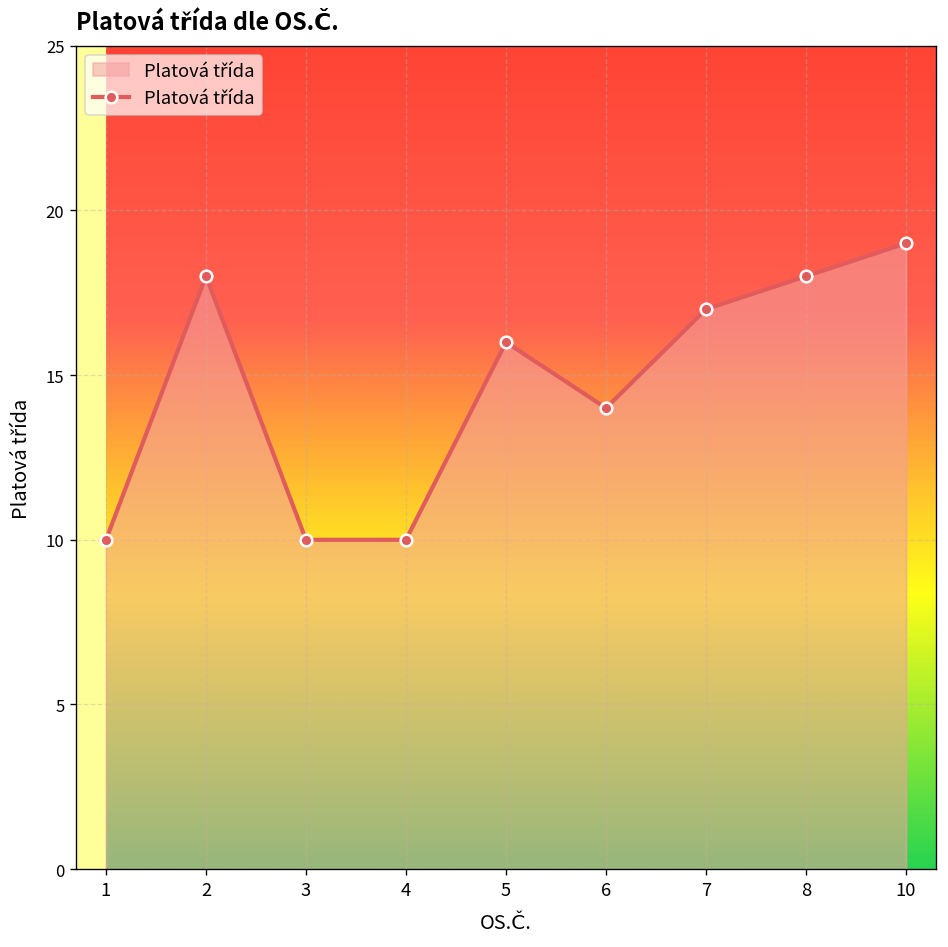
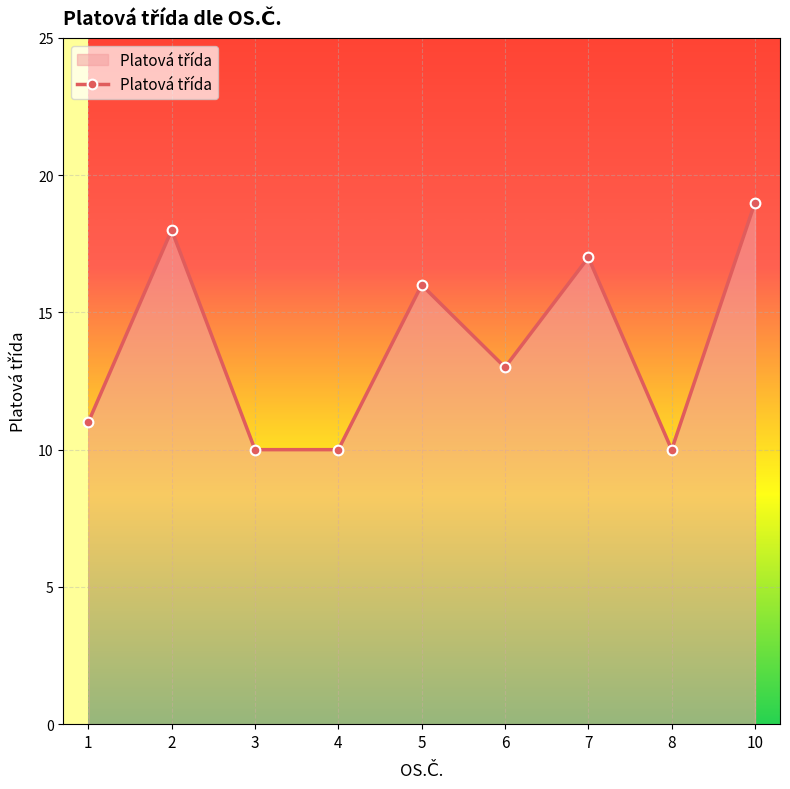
1: 10 -> 11
6: 14 -> 13
8: 18 -> 10
